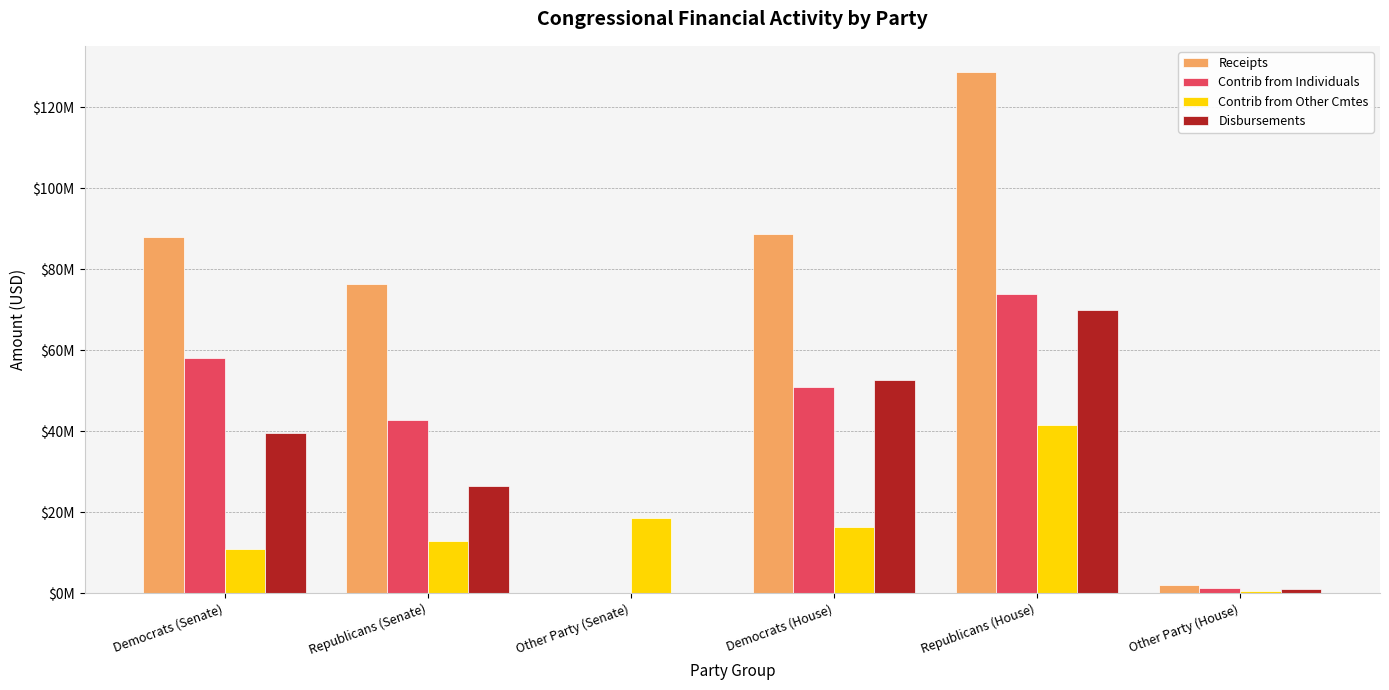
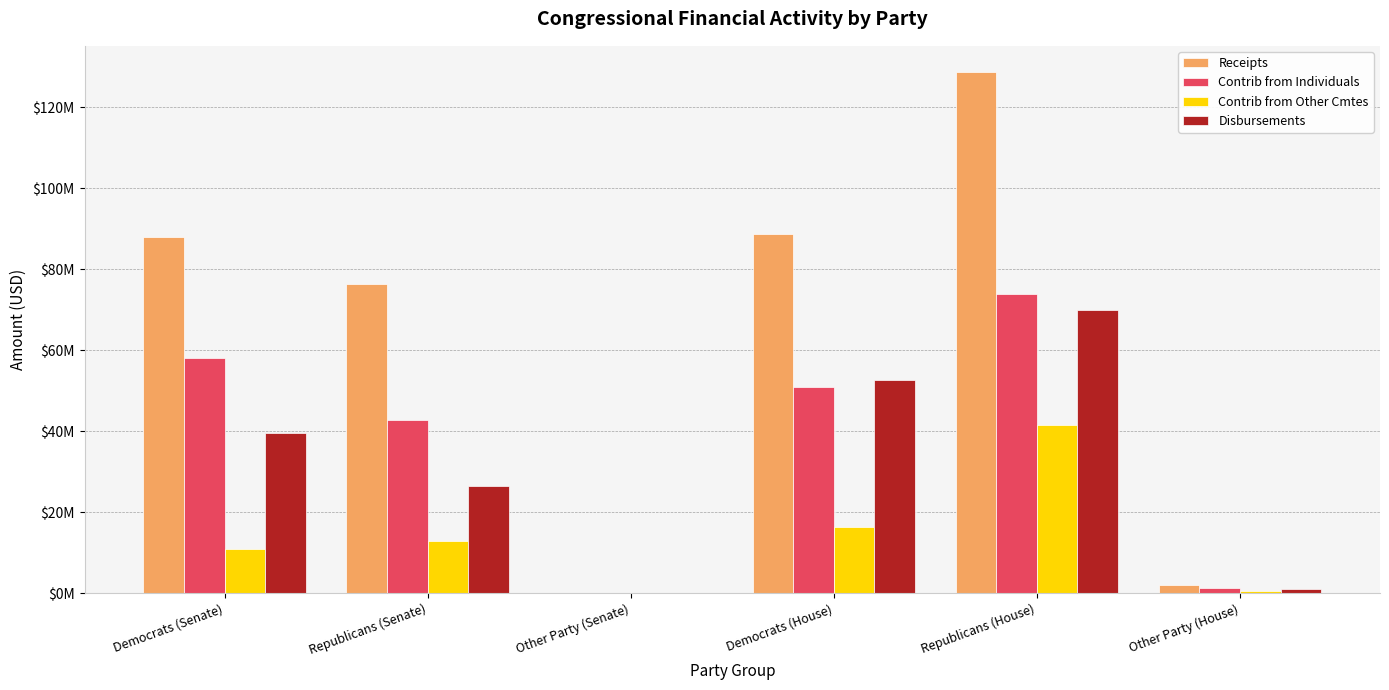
Contrib from Other Cmtes, Other Party (Senate): $18000000 -> $0
